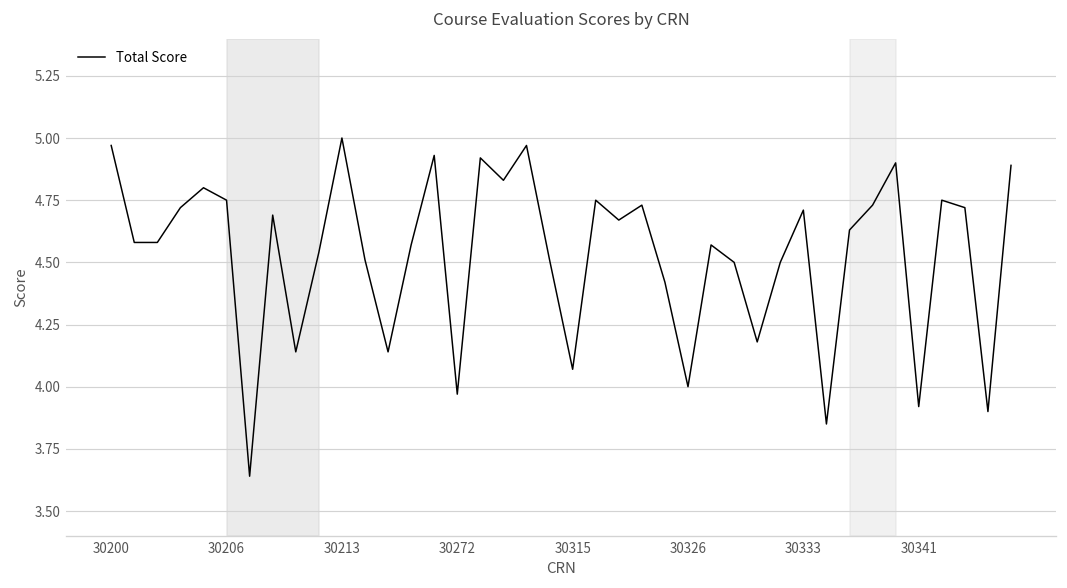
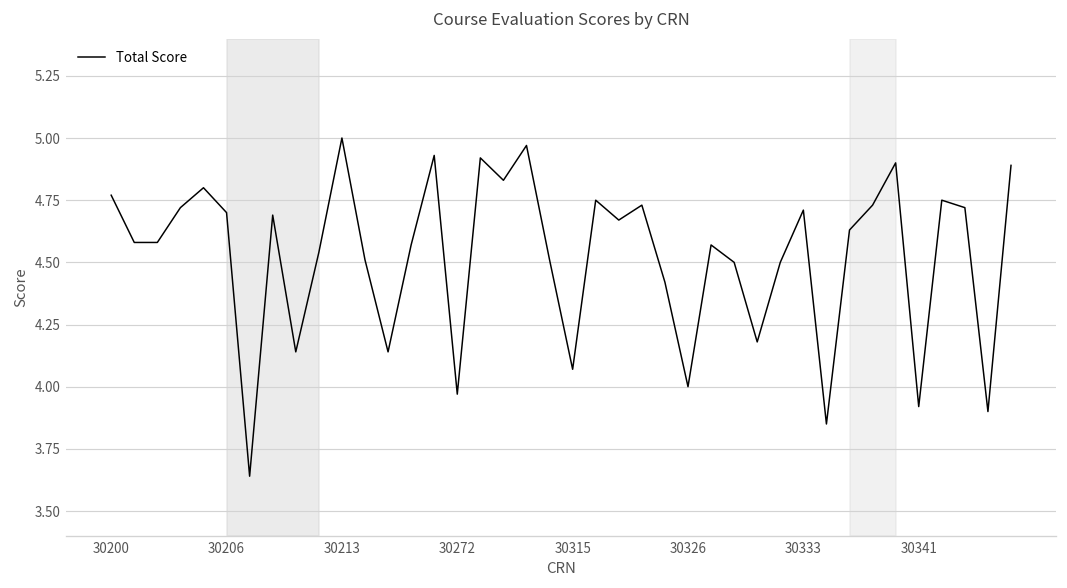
30200: 4.97 -> 4.77
30206: 4.75 -> 4.70
